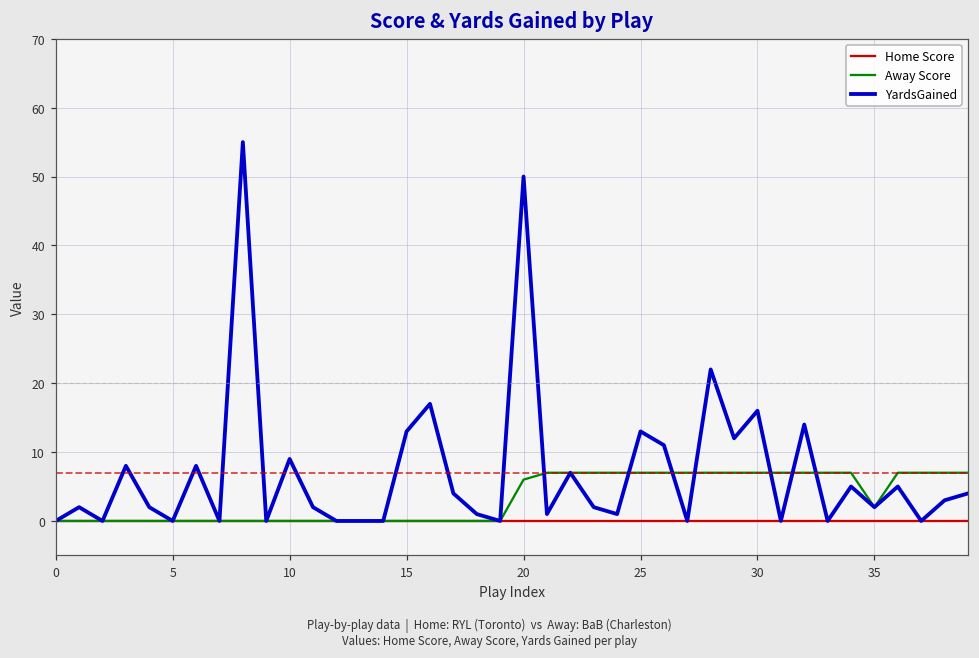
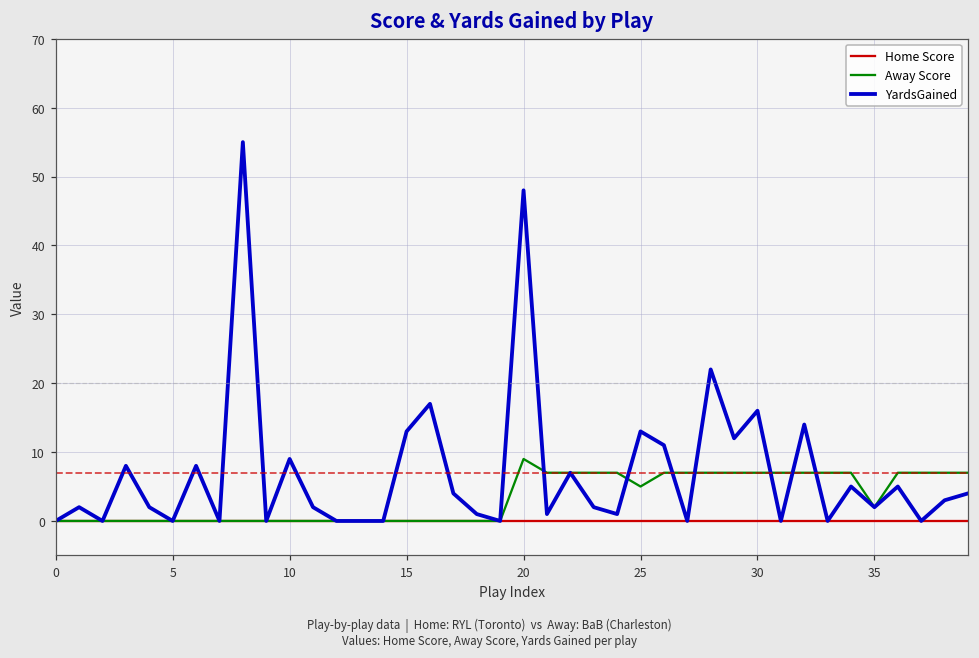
Away Score, 20: 6 -> 9
YardsGained, 20: 50 -> 48
Away Score, 25: 7 -> 5
